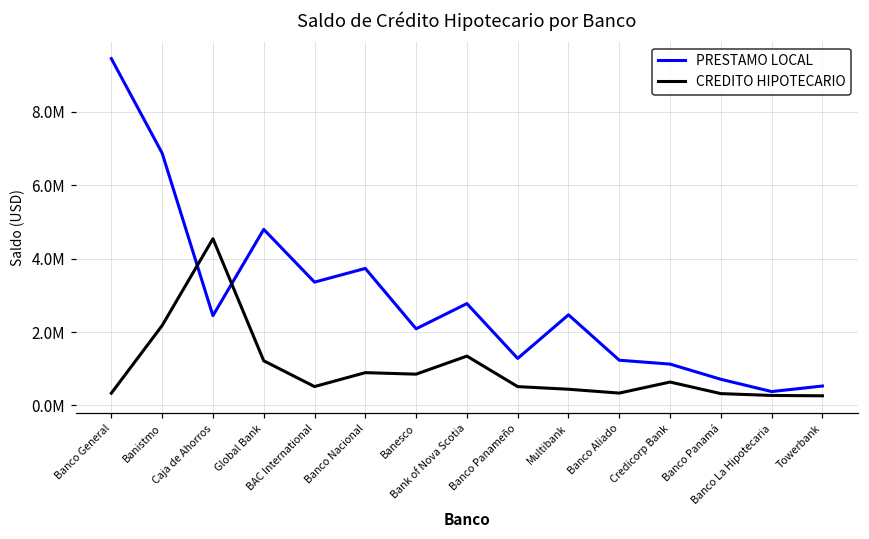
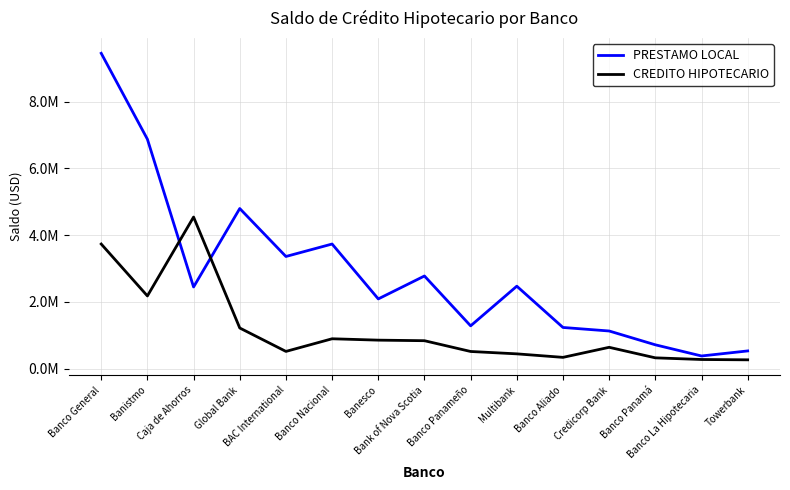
CREDITO HIPOTECARIO, Banco General: 300000 -> 3700000
CREDITO HIPOTECARIO, Bank of Nova Scotia: 1300000 -> 800000
